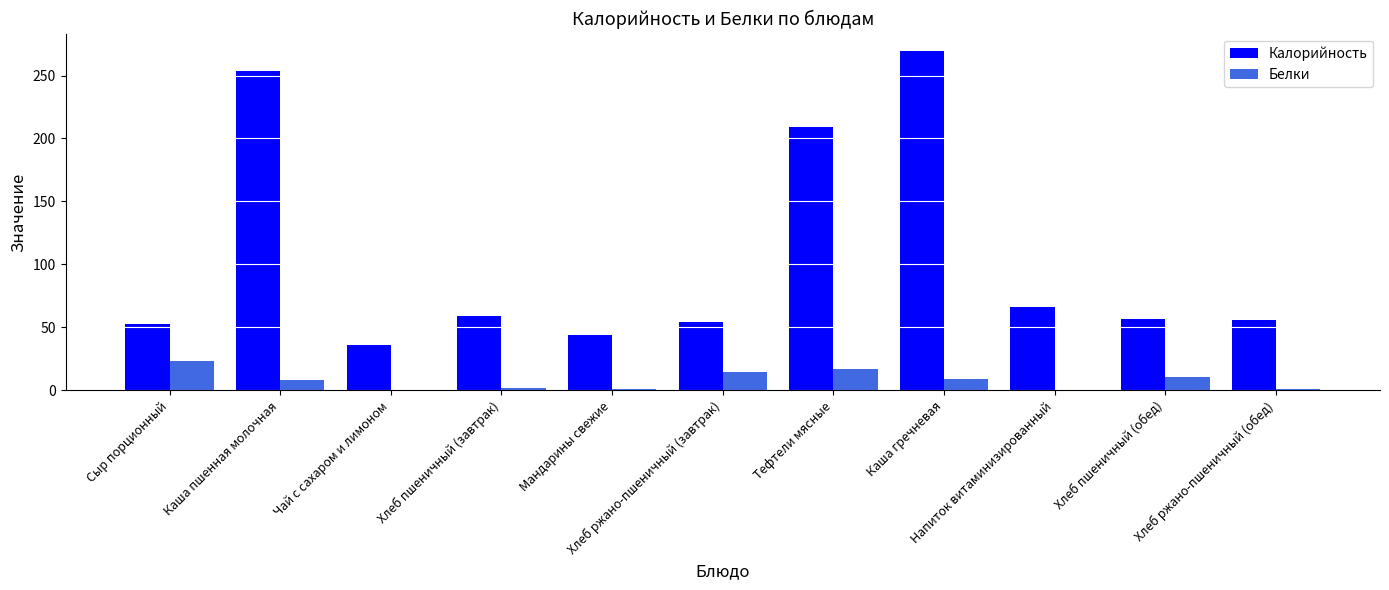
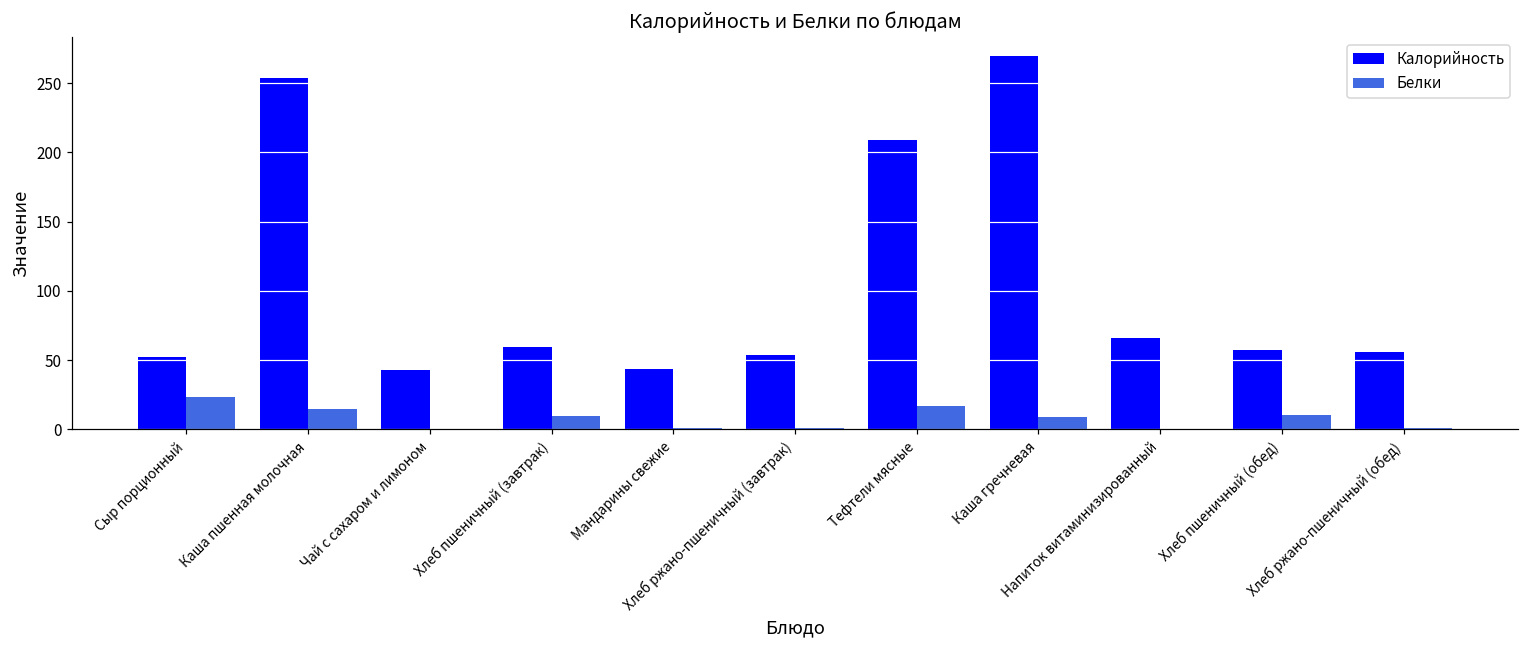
Белки, Каша пшенная молочная: 8 -> 15
Калорийность, Чай с сахаром и лимоном: 36 -> 43
Белки, Хлеб пшеничный (завтрак): 2 -> 10
Белки, Хлеб ржано-пшеничный (завтрак): 14 -> 1
